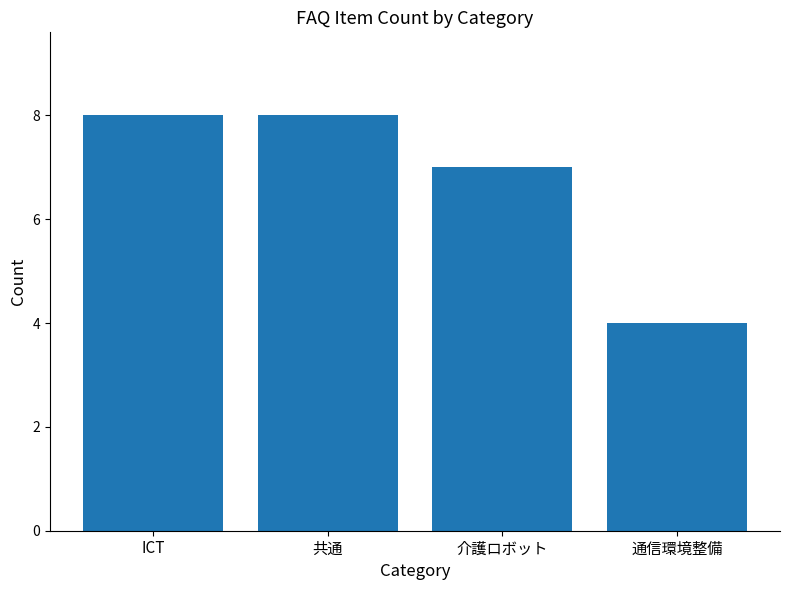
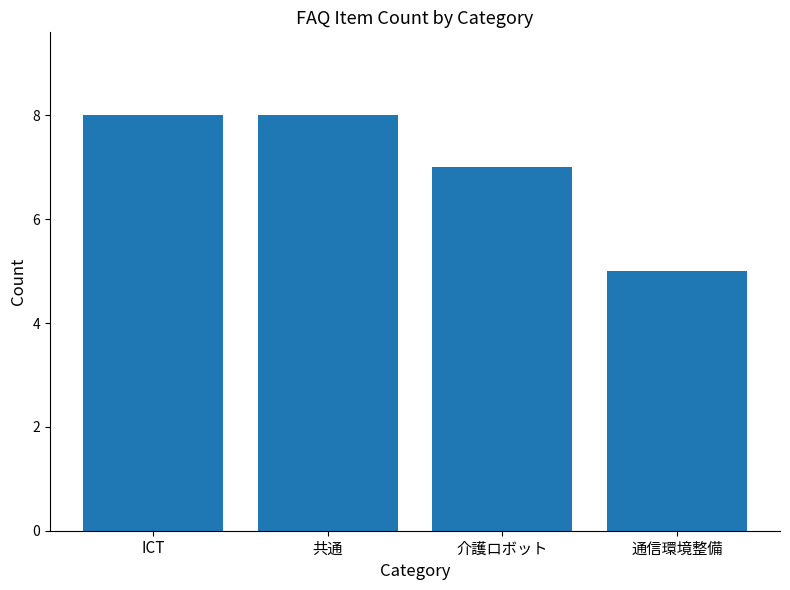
通信環境整備: 4 -> 5
